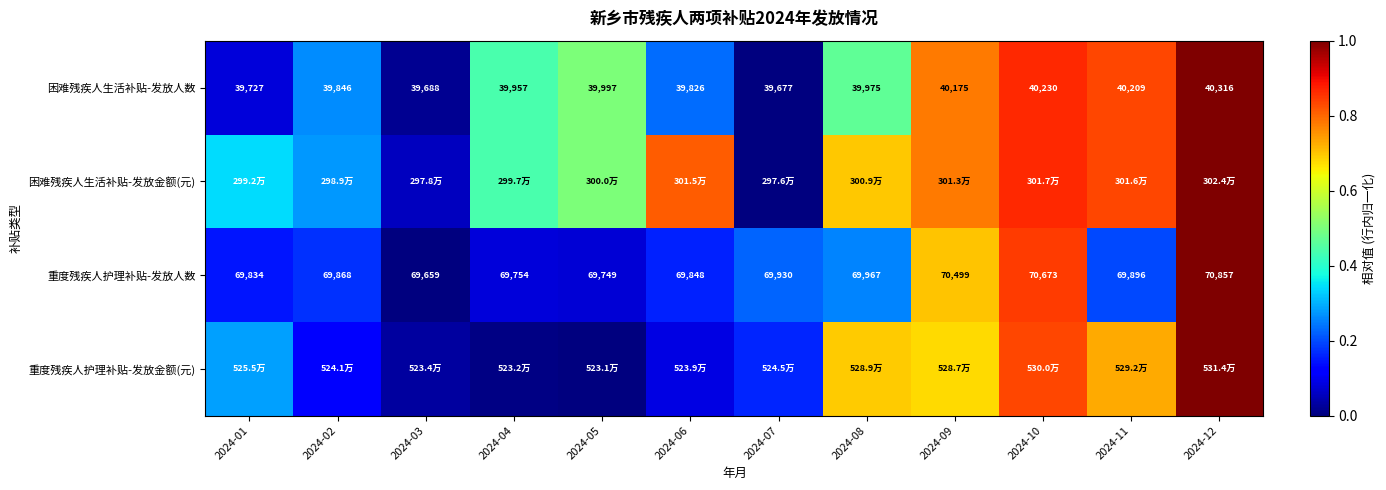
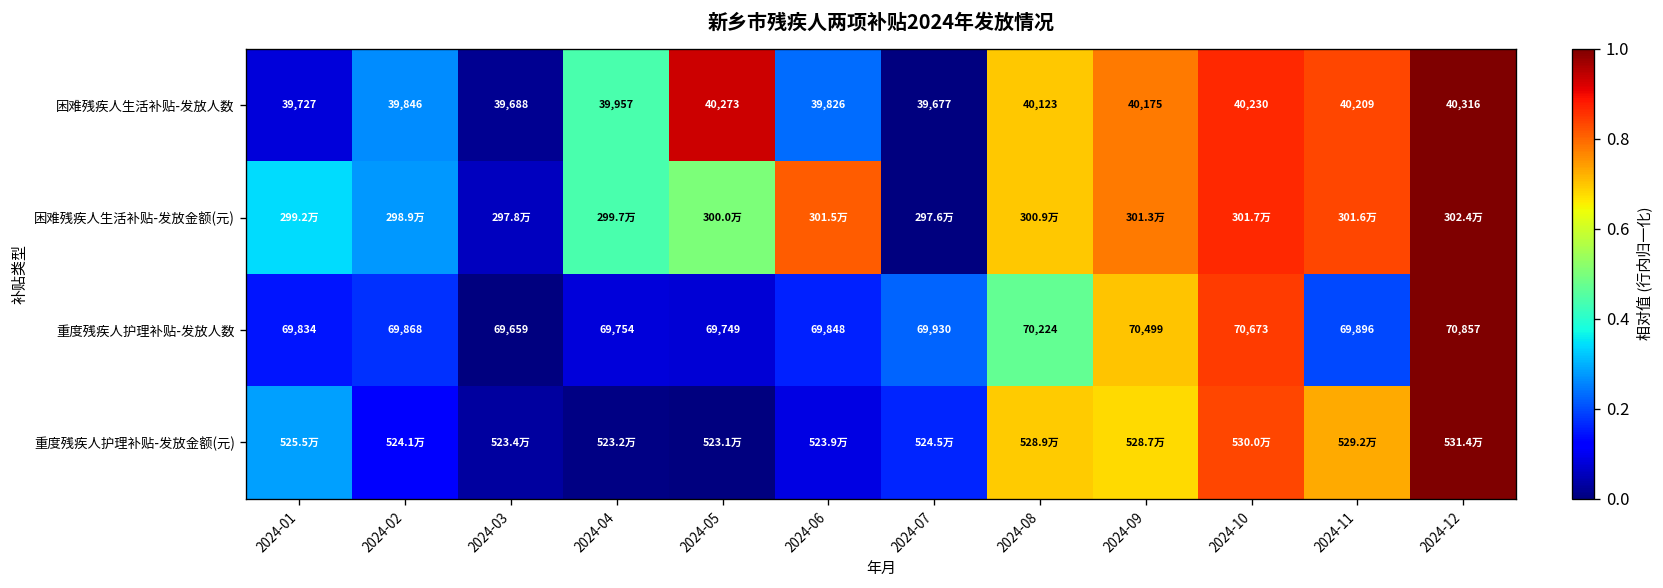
困难残疾人生活补贴-发放人数, 2024-05: 39,997 -> 40,273
困难残疾人生活补贴-发放人数, 2024-08: 39,975 -> 40,123
重度残疾人护理补贴-发放人数, 2024-08: 69,967 -> 70,224
